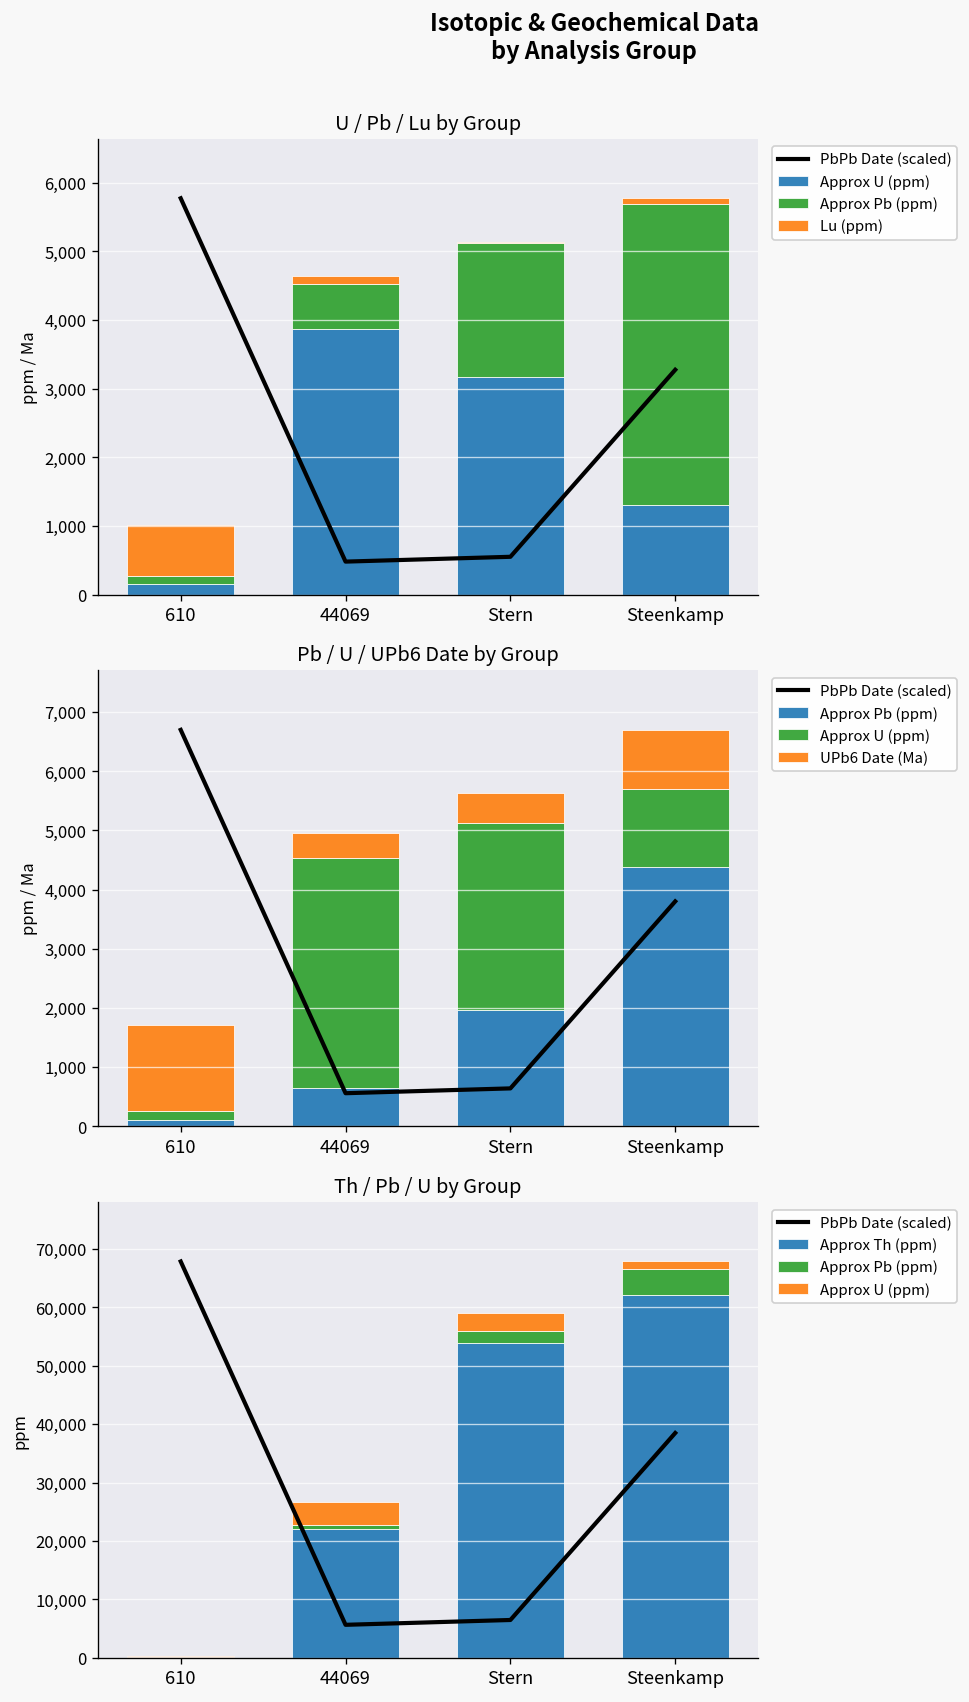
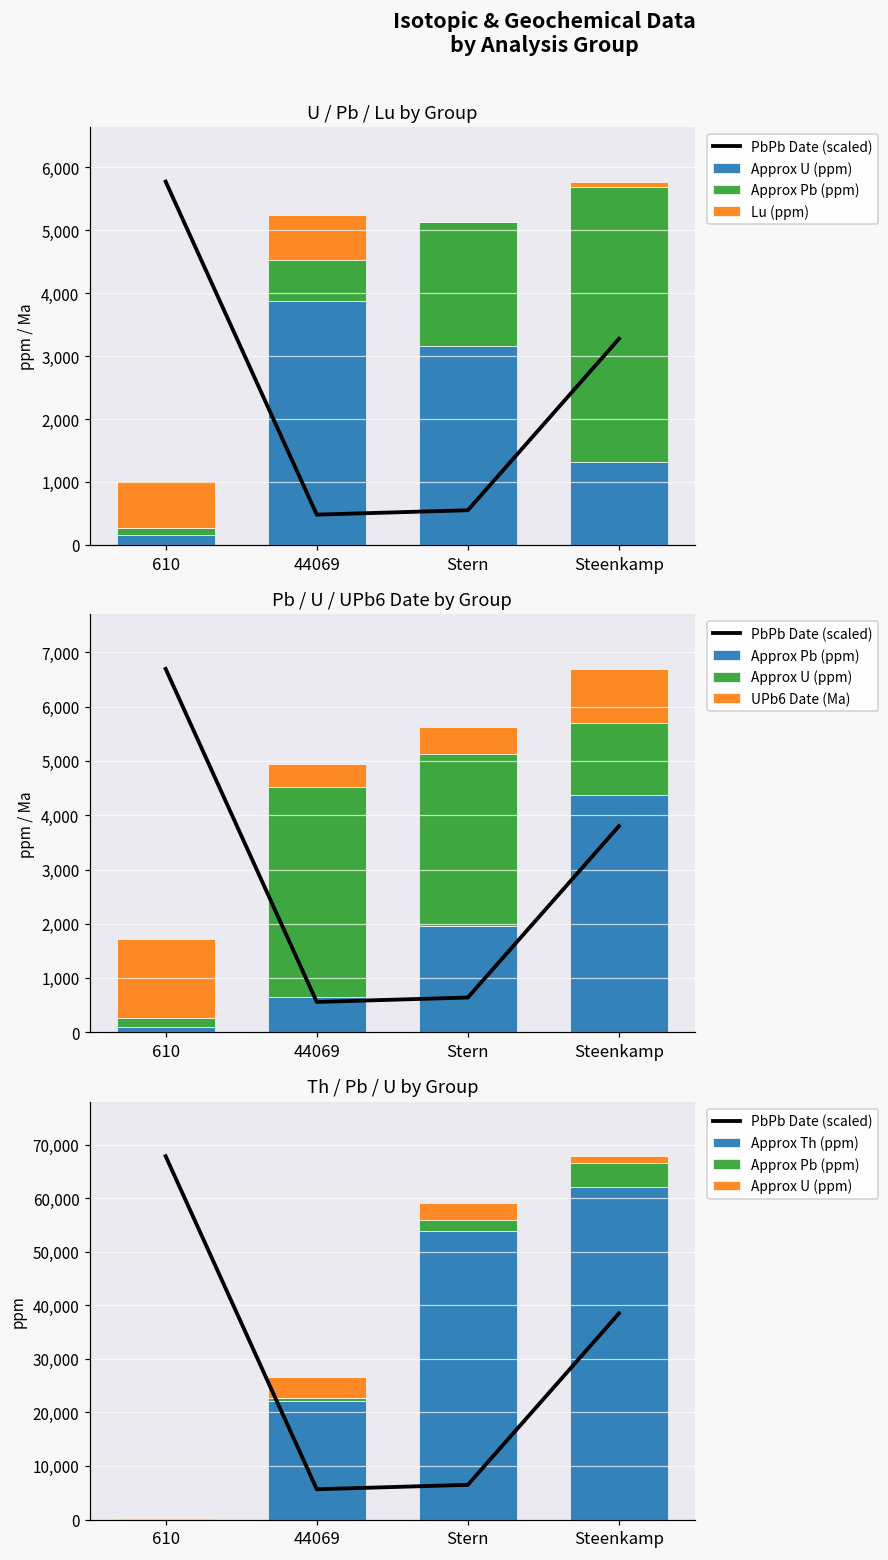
U / Pb / Lu by Group, Lu (ppm), 44069: 100 -> 700
